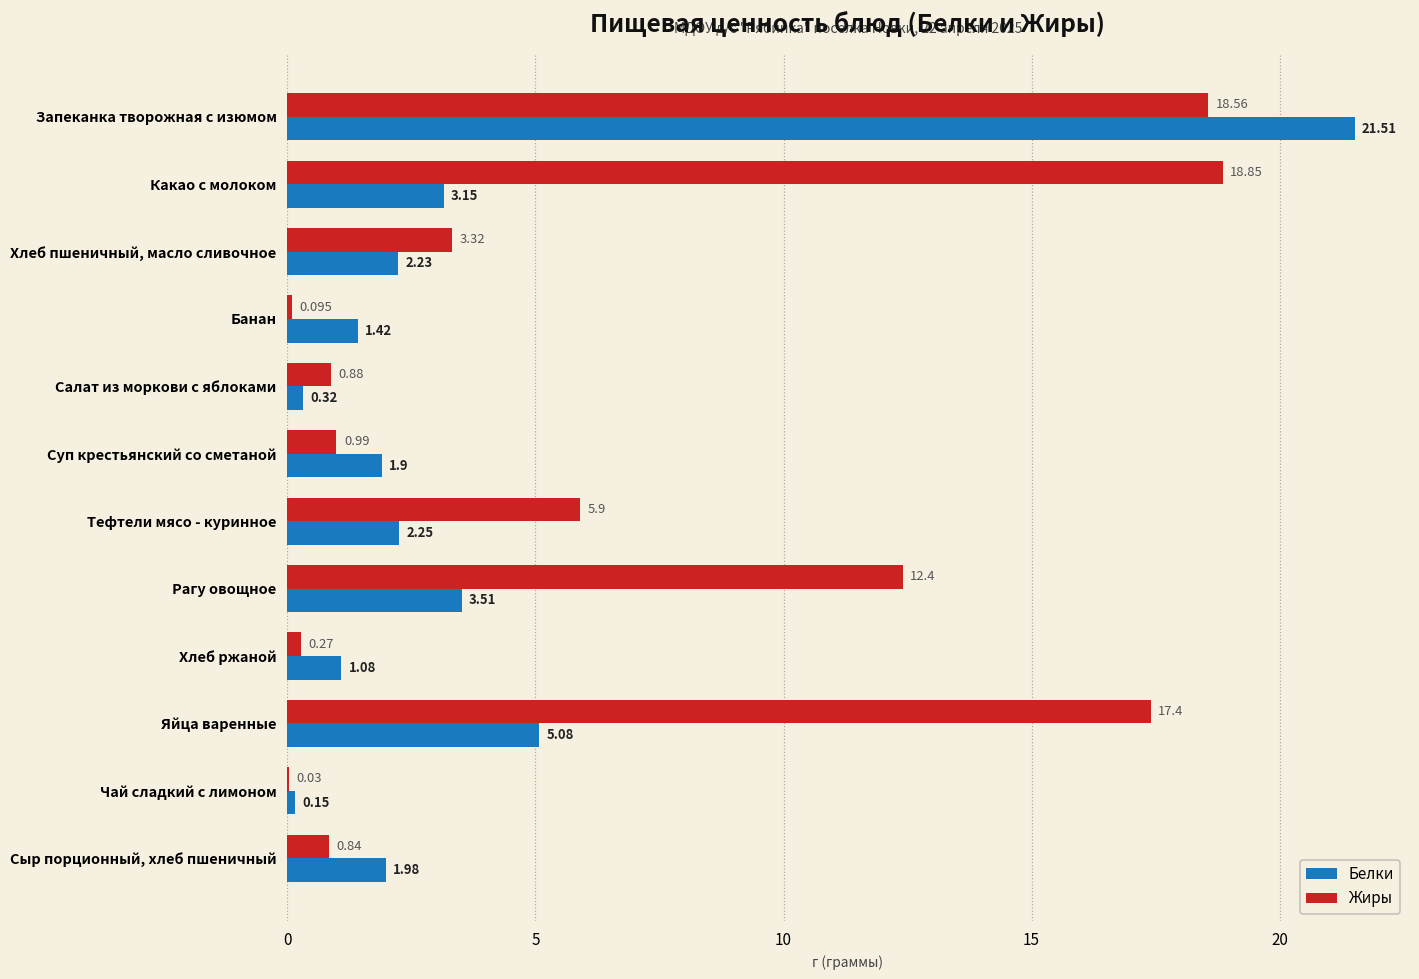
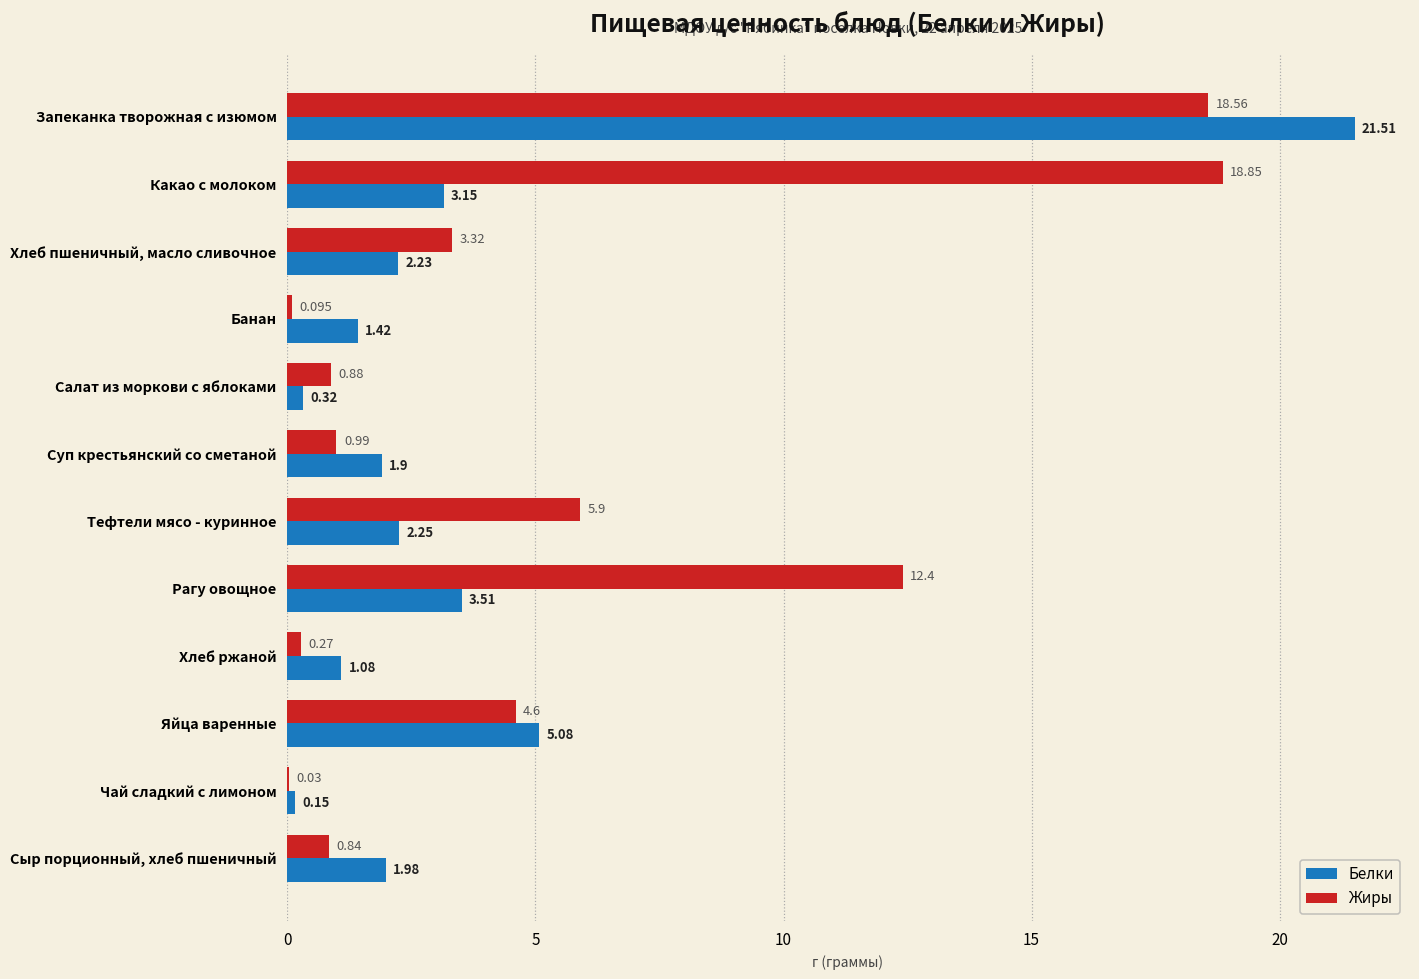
Жиры, Яйца варенные: 17.4 -> 4.6
